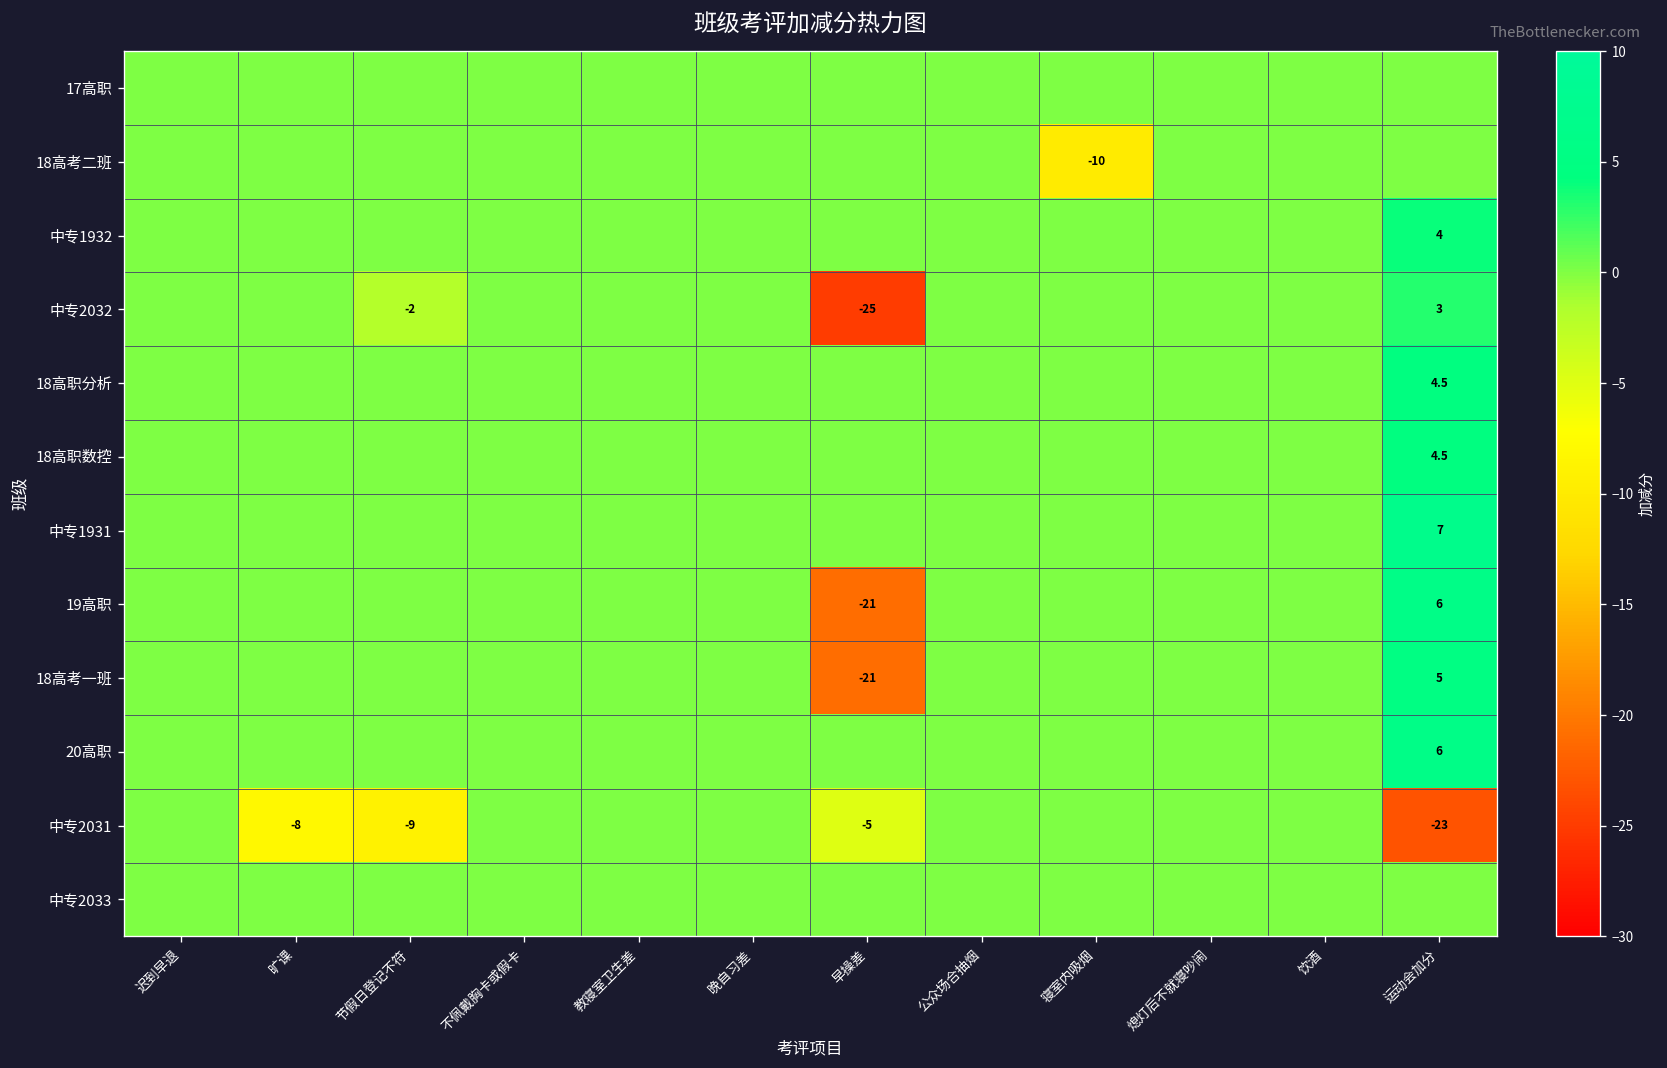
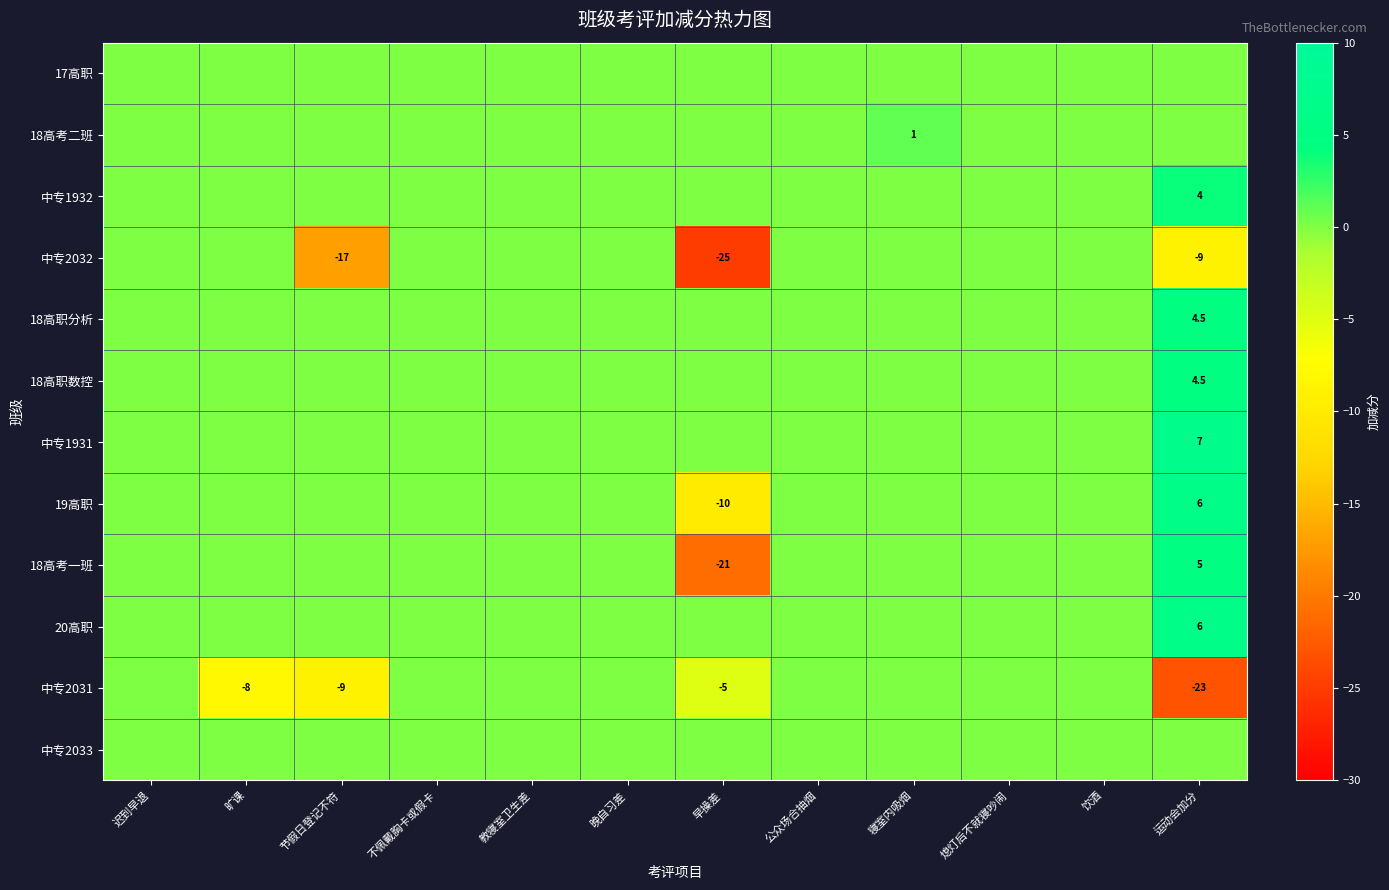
18高考二班, 寝室内吸烟: -10 -> 1
中专2032, 节假日登记不符: -2 -> -17
中专2032, 运动会加分: 3 -> -9
19高职, 早操差: -21 -> -10
